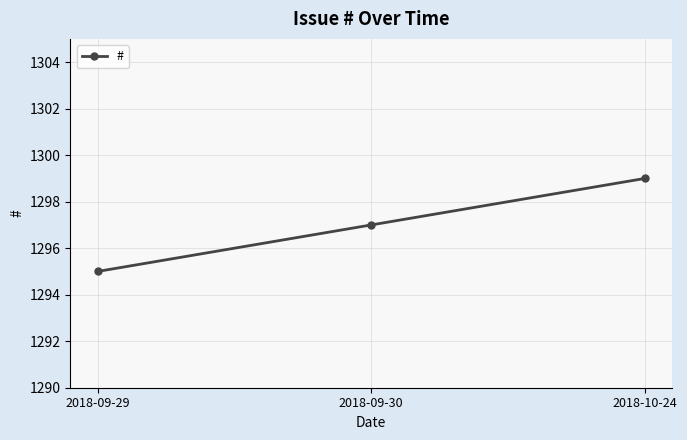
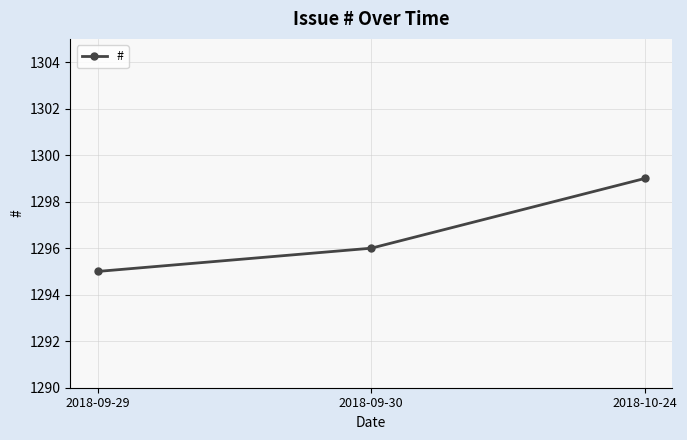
2018-09-30: 1297 -> 1296
